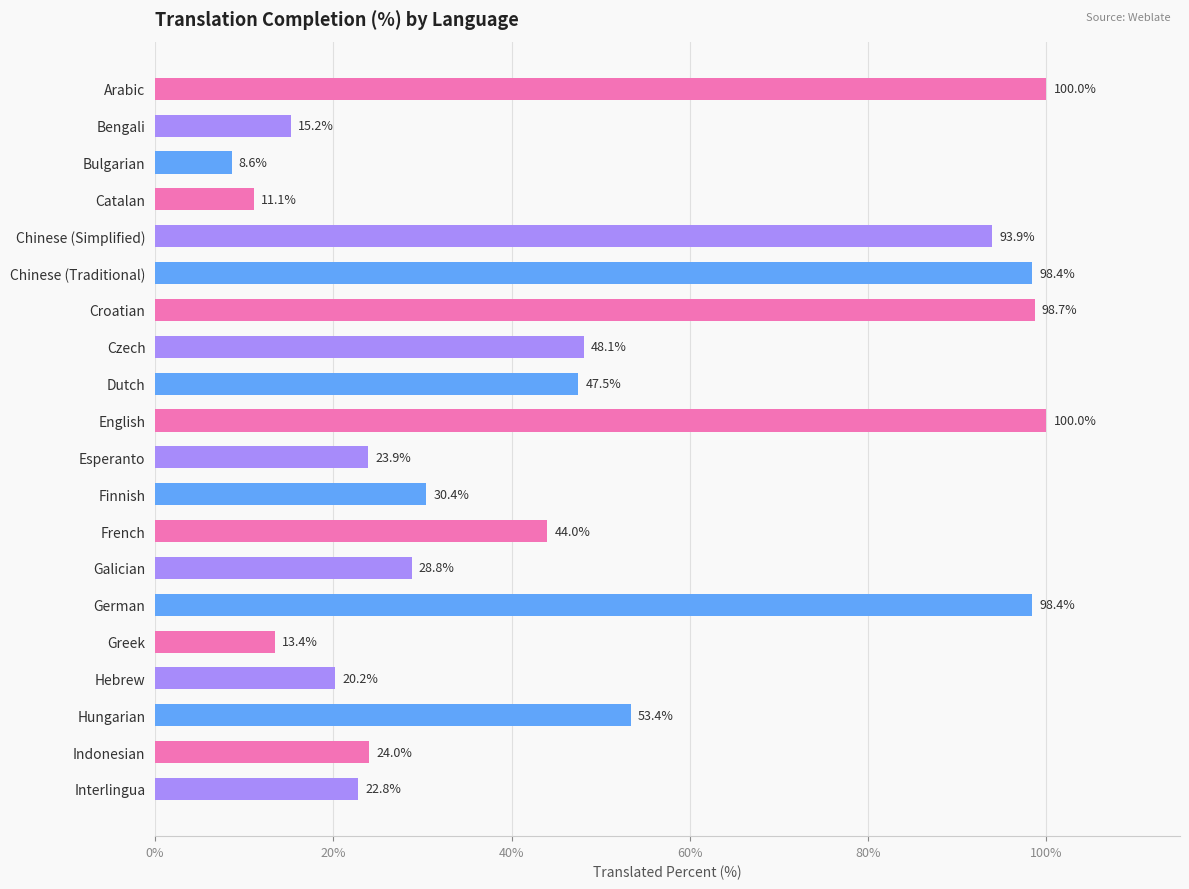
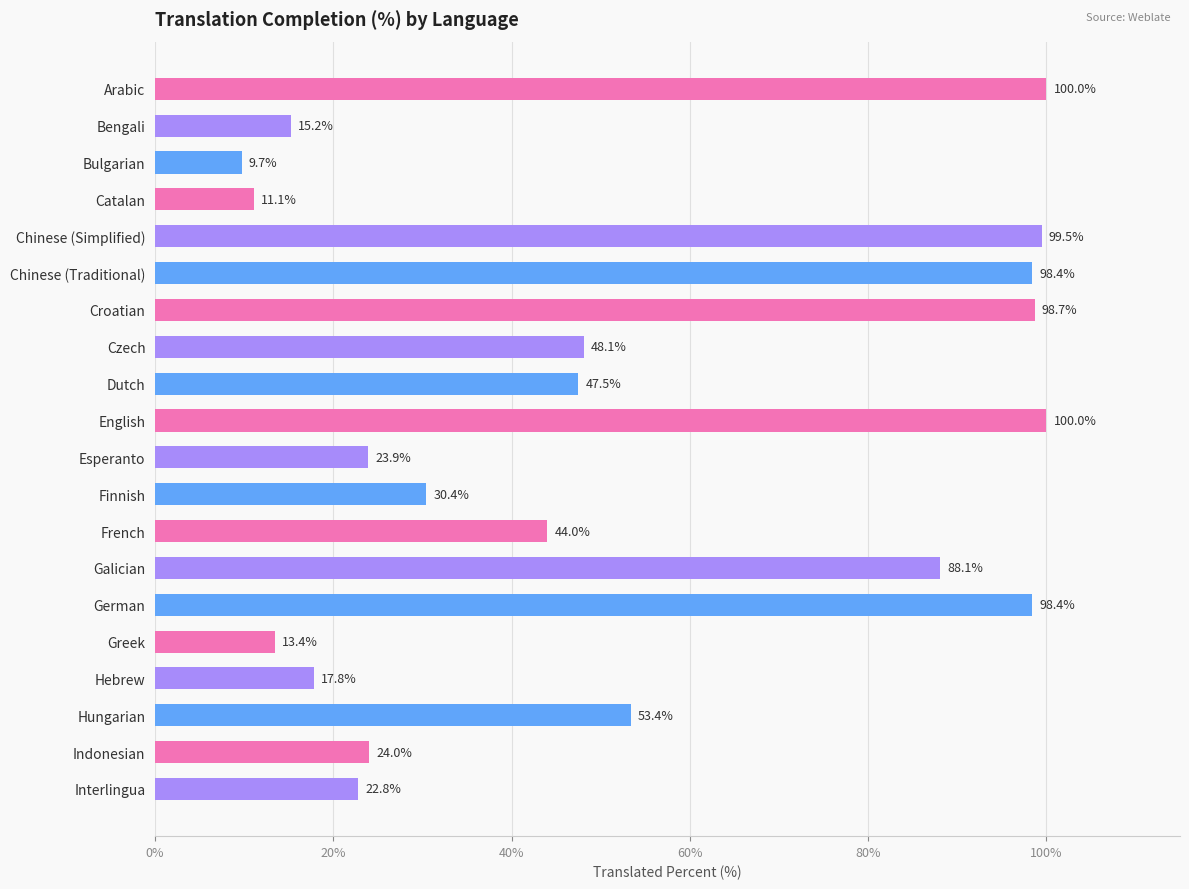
Bulgarian: 8.6% -> 9.7%
Chinese (Simplified): 93.9% -> 99.5%
Galician: 28.8% -> 88.1%
Hebrew: 20.2% -> 17.8%
